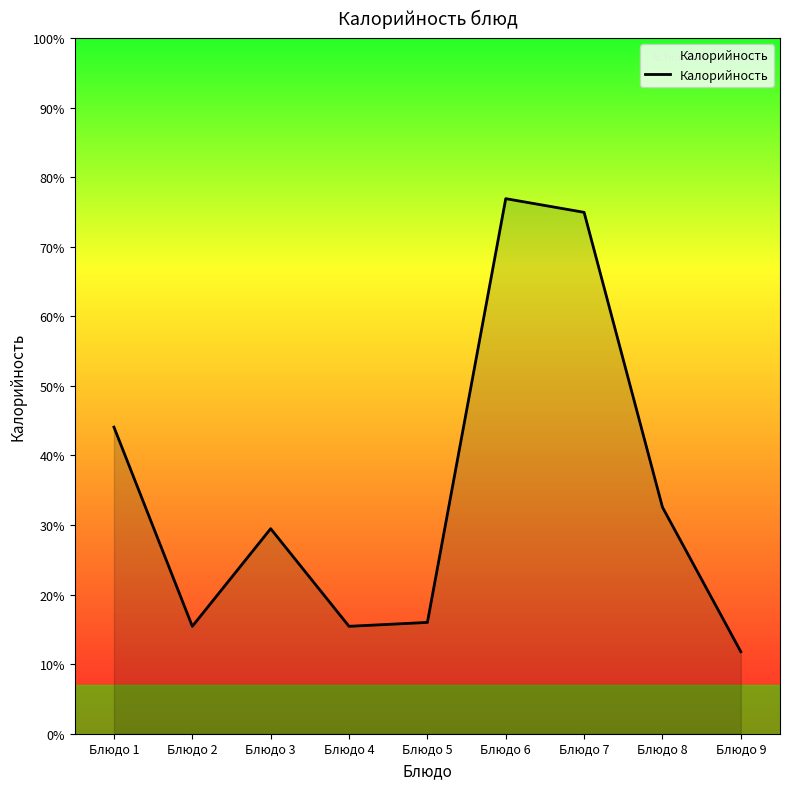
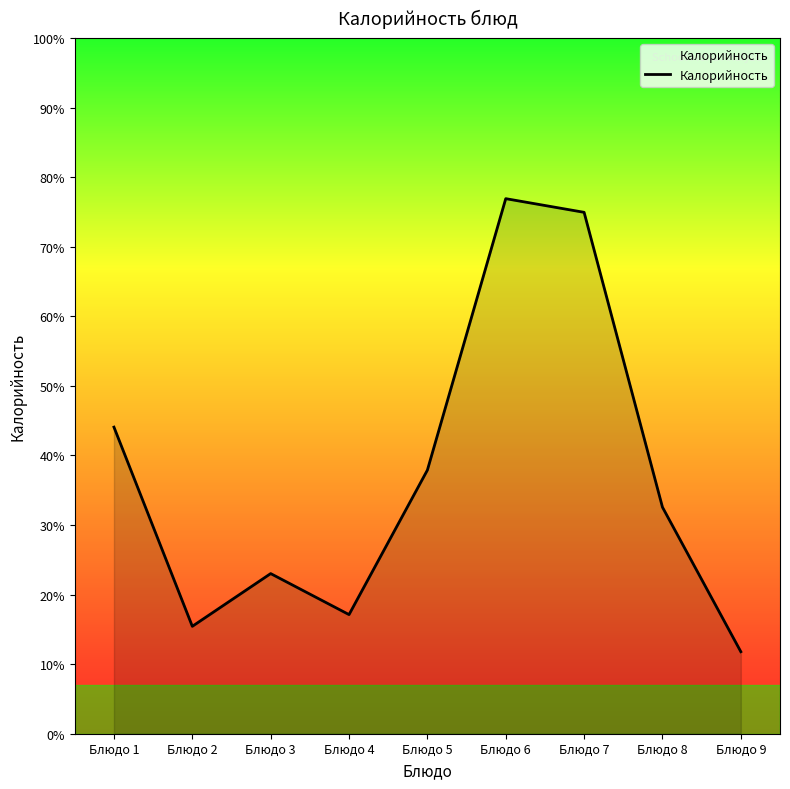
Блюдо 3: 29% -> 23%
Блюдо 4: 15% -> 17%
Блюдо 5: 16% -> 38%
